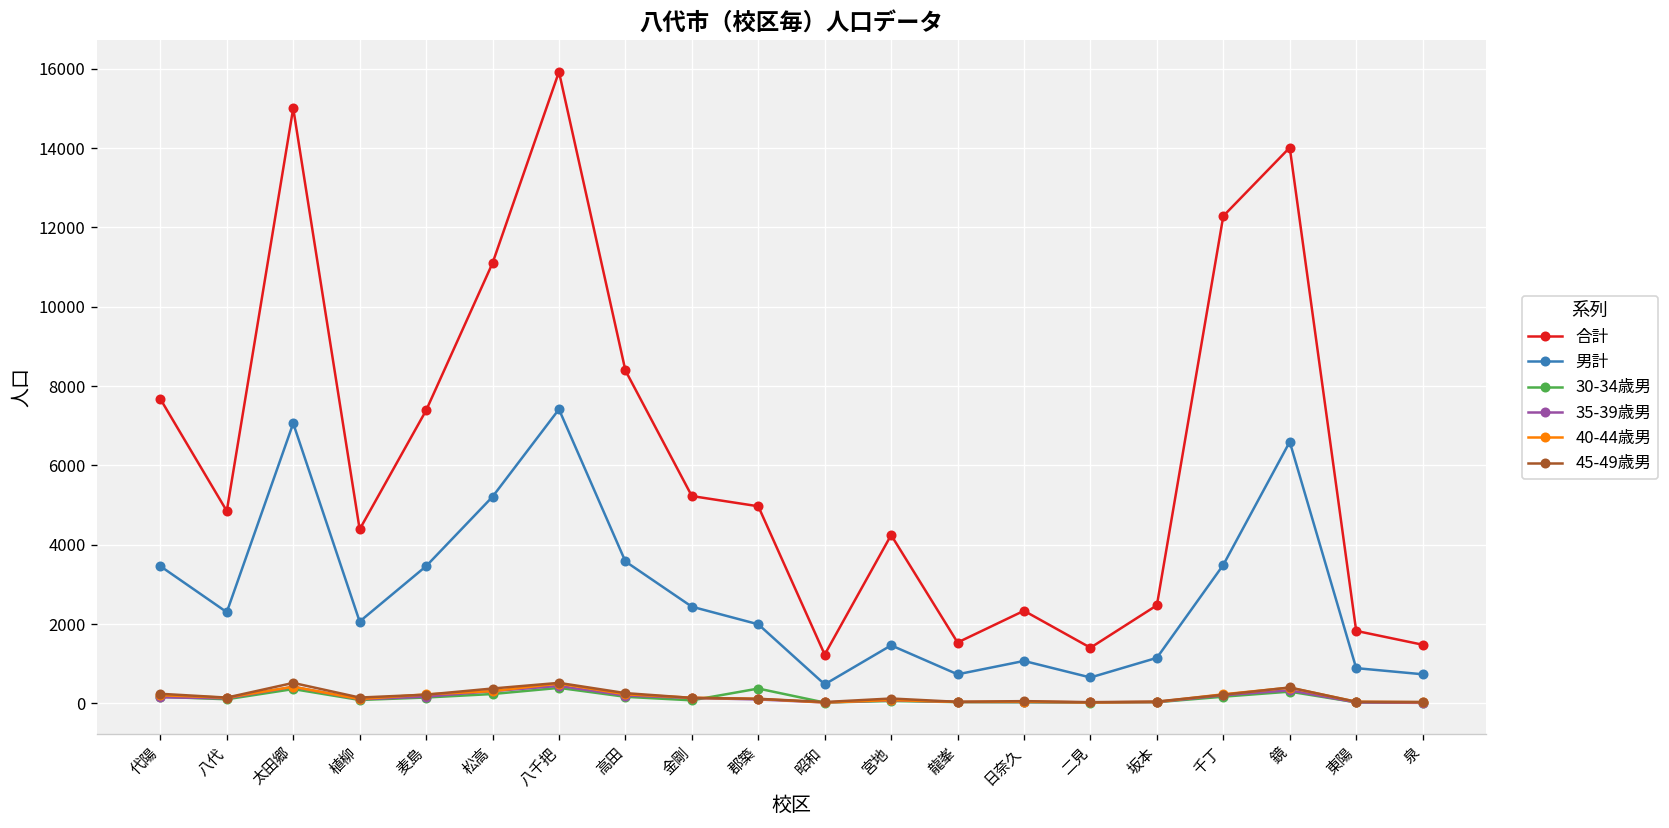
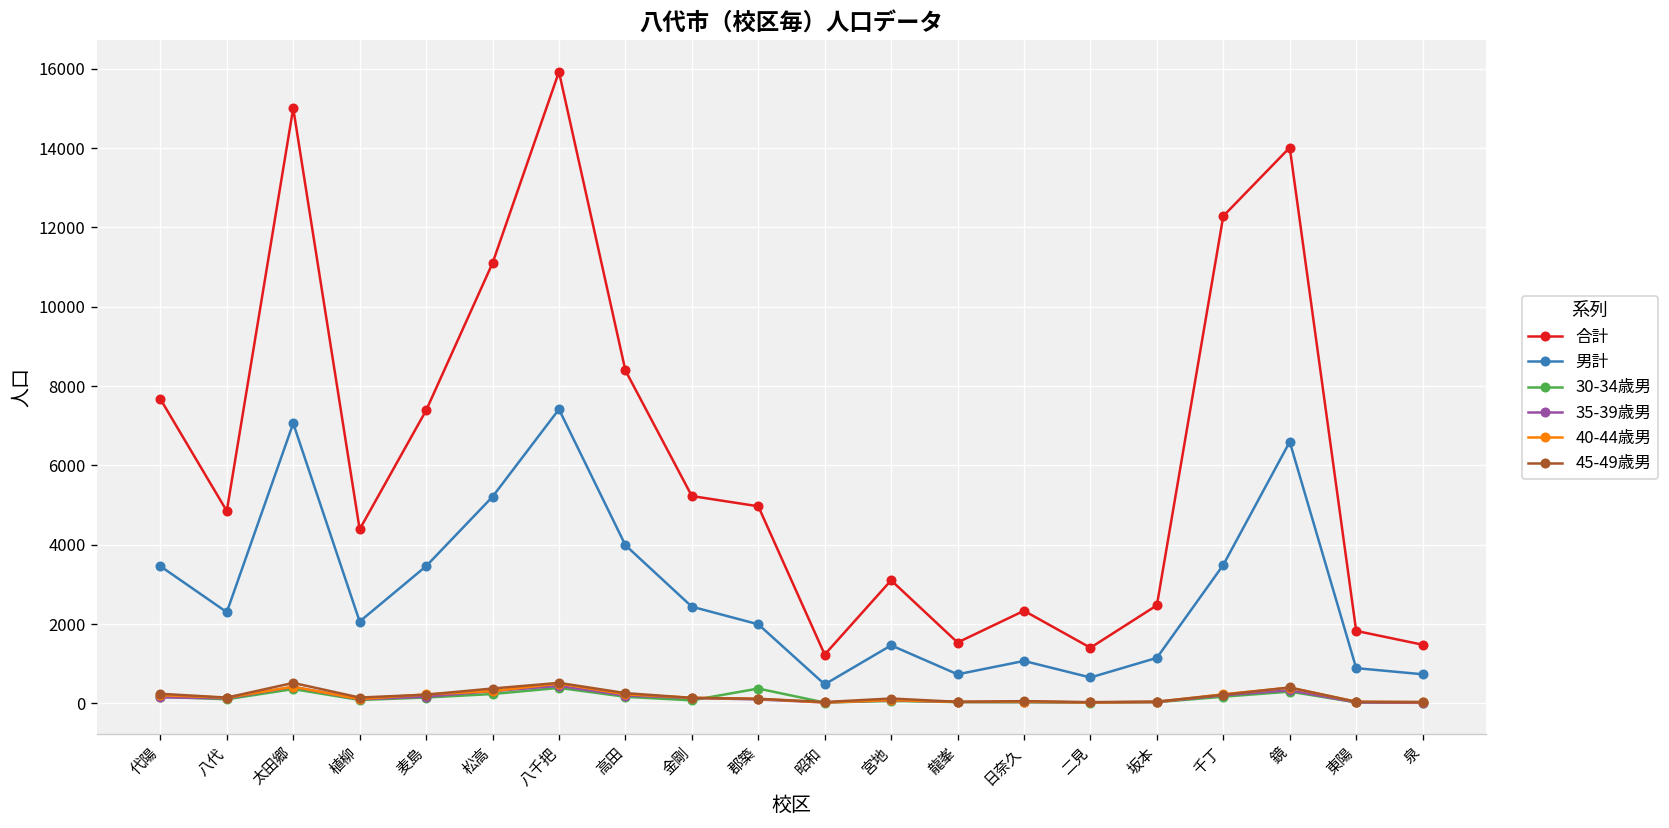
男計, 高田: 3600 -> 4000
合計, 宮地: 4200 -> 3100
